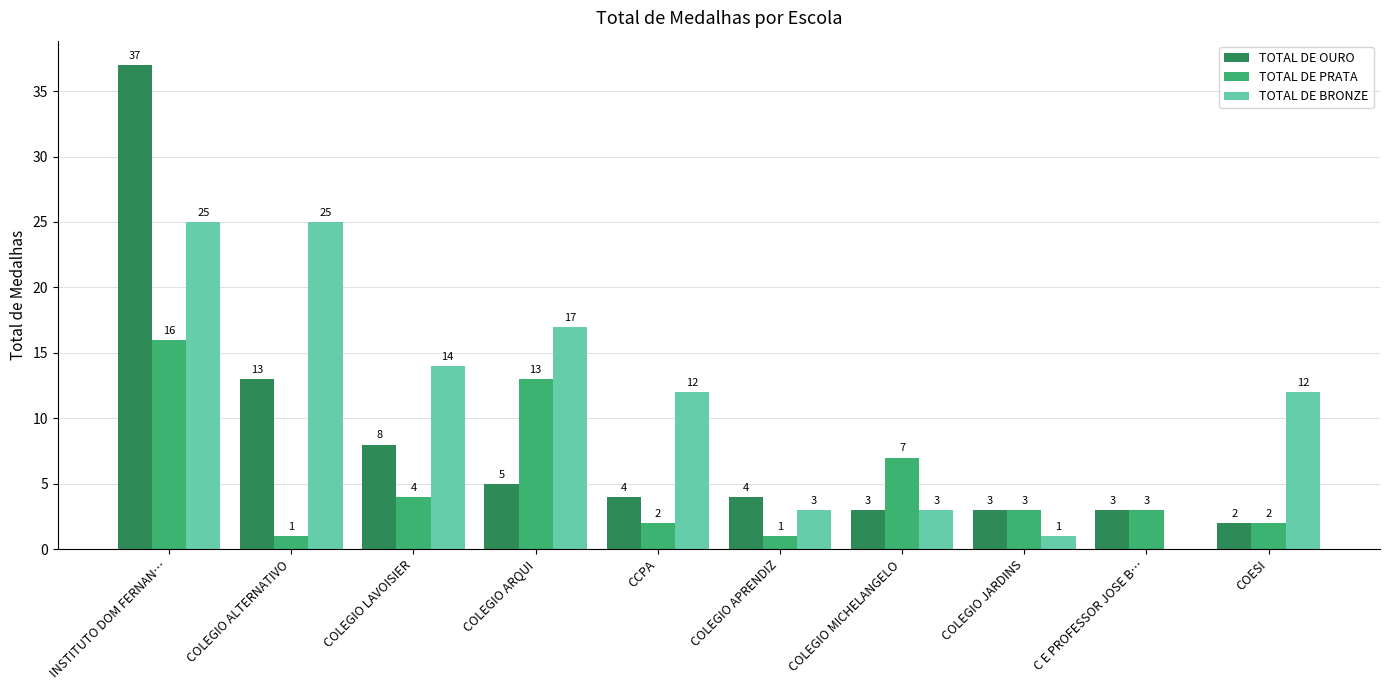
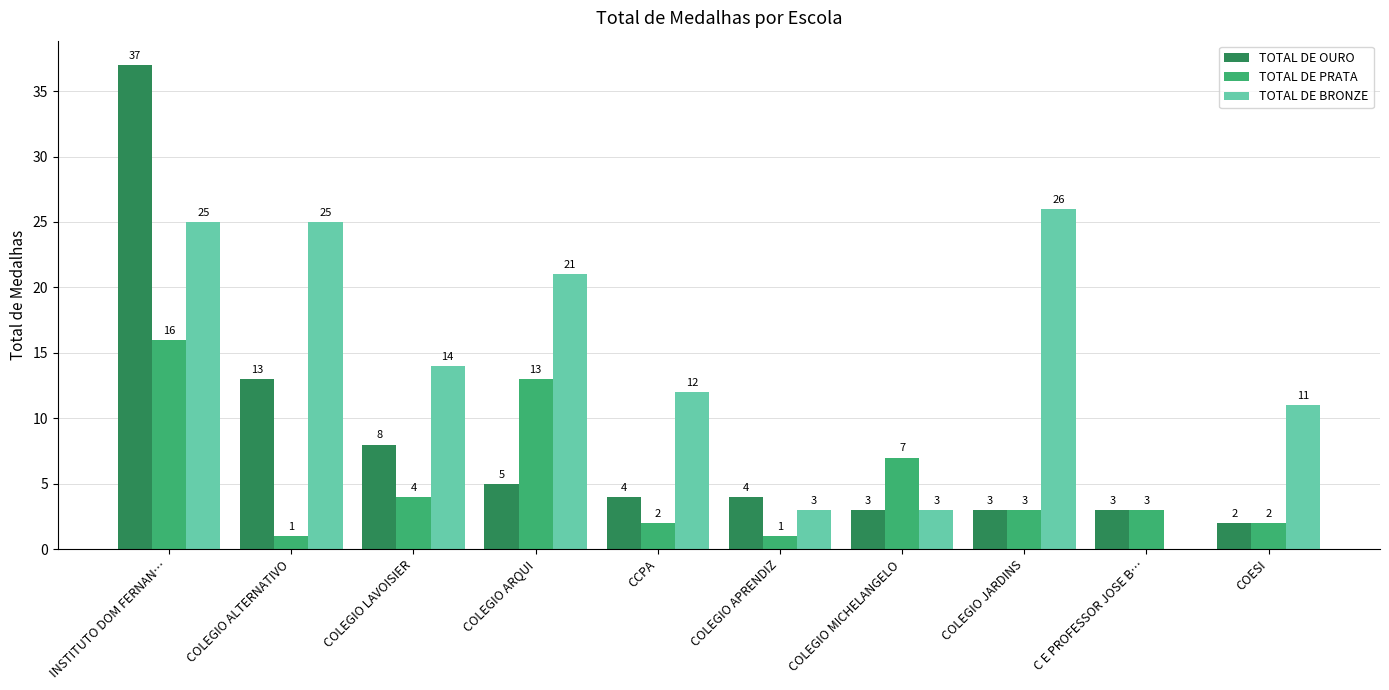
TOTAL DE BRONZE, COLEGIO ARQUI: 17 -> 21
TOTAL DE BRONZE, COLEGIO JARDINS: 1 -> 26
TOTAL DE BRONZE, COESI: 12 -> 11
